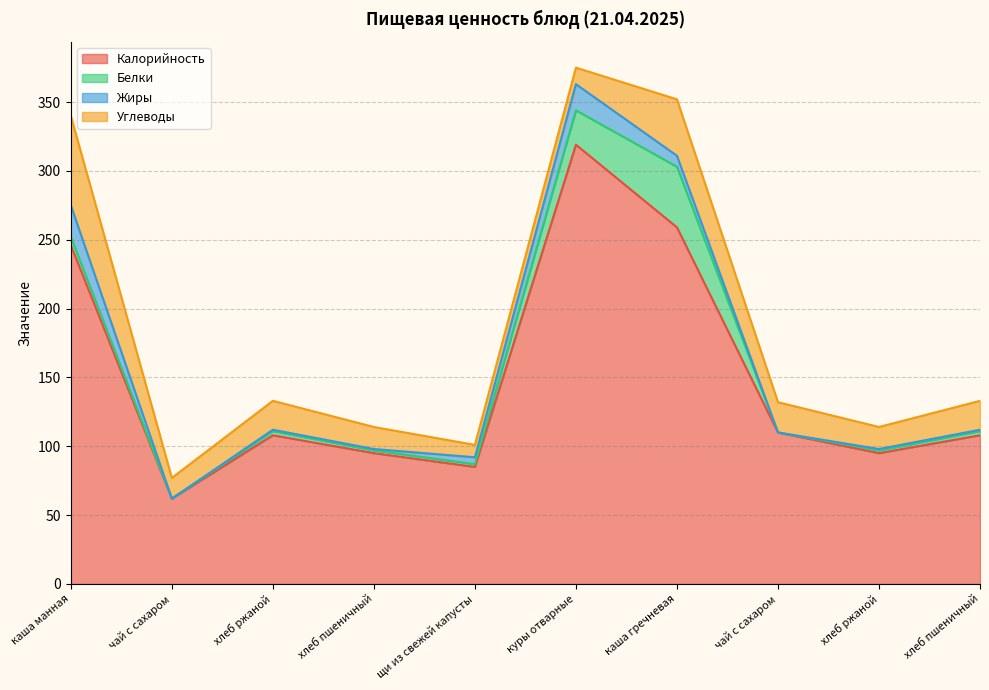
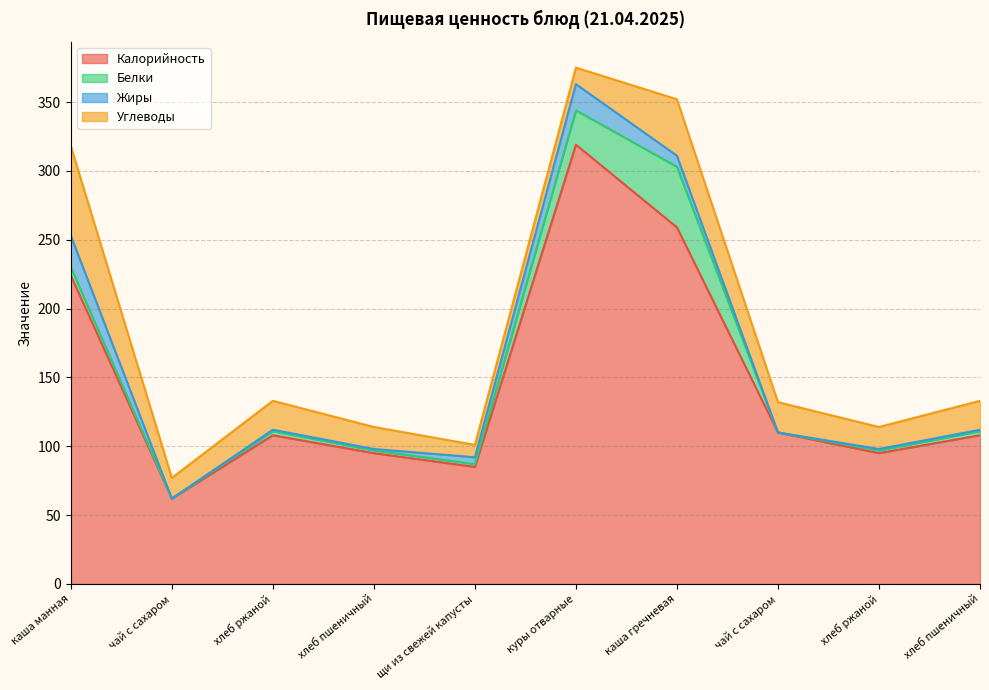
Калорийность, каша манная: 246 -> 224
